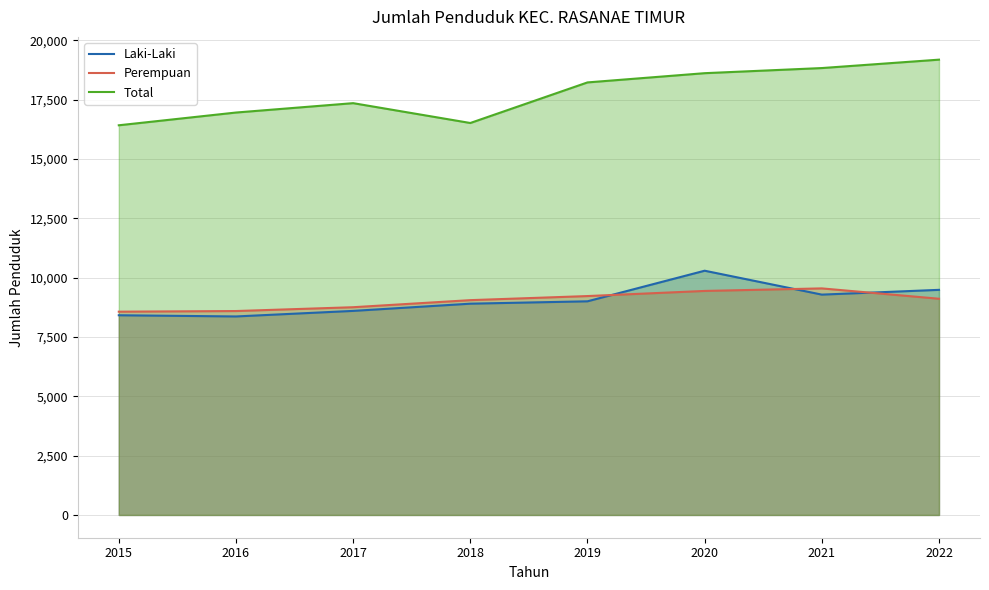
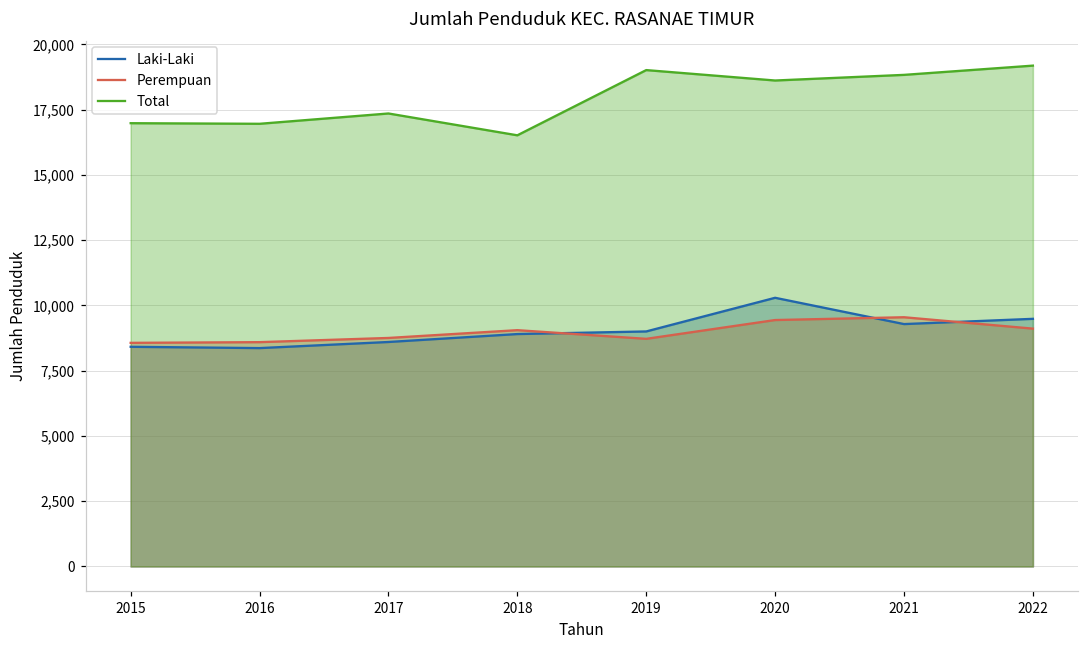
Total, 2015: 16,400 -> 17,000
Perempuan, 2019: 9,200 -> 8,700
Total, 2019: 18,200 -> 19,000
